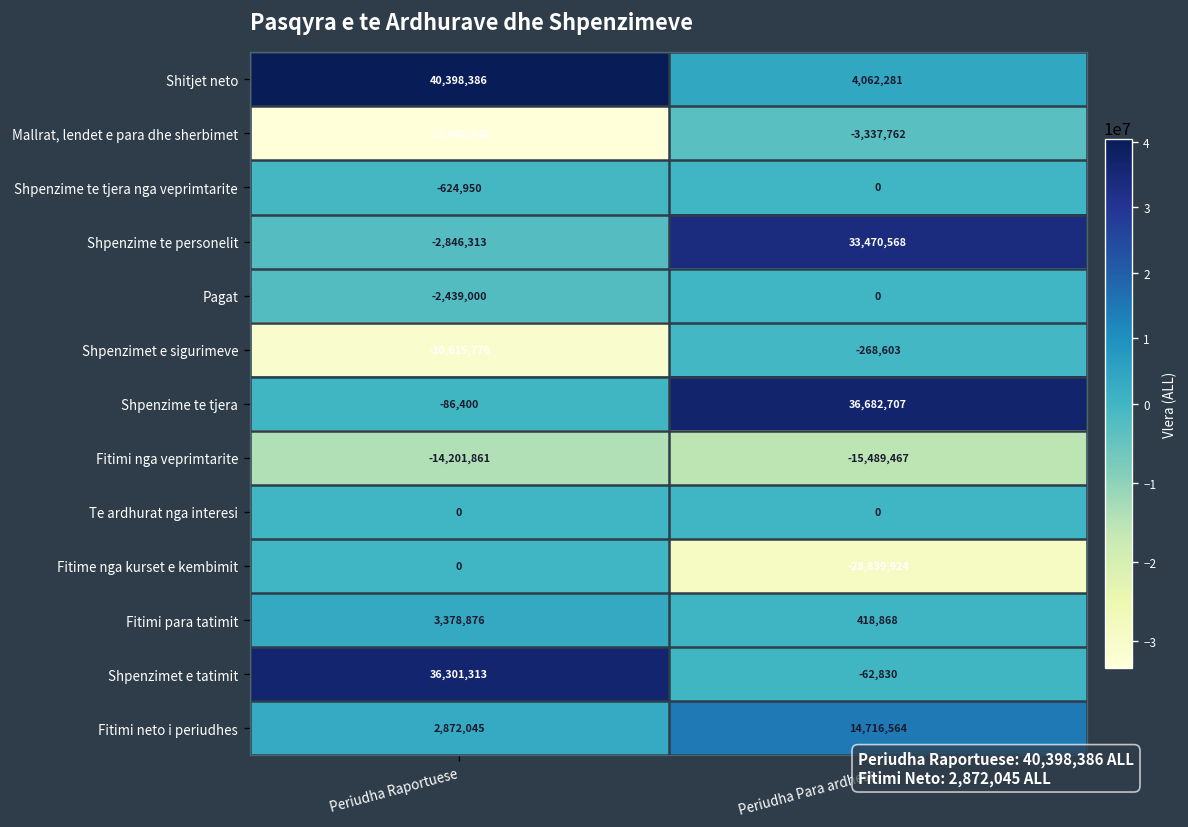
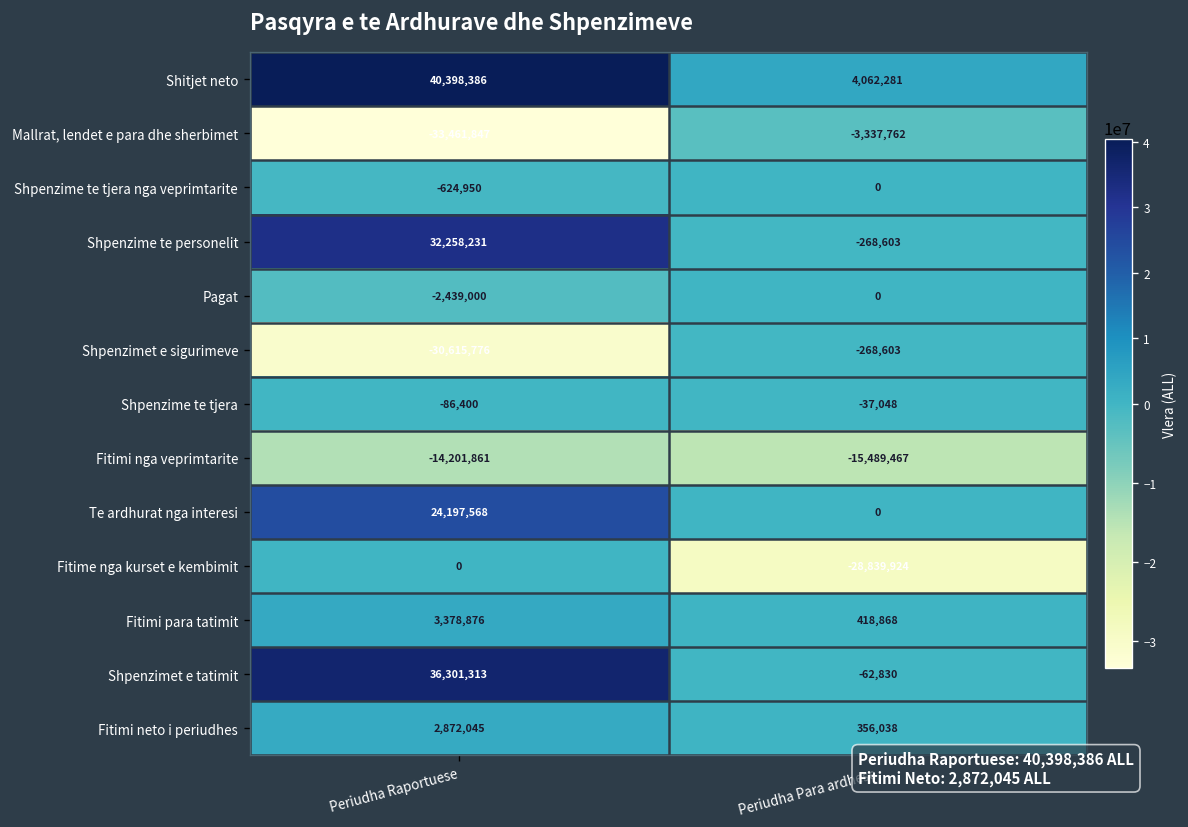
Shpenzime te personelit, Periudha Raportuese: -2,846,313 -> 32,258,231
Shpenzime te personelit, Periudha Para ardhese: 33,470,568 -> -268,603
Shpenzime te tjera, Periudha Para ardhese: 36,682,707 -> -37,048
Te ardhurat nga interesi, Periudha Raportuese: 0 -> 24,197,568
Fitimi neto i periudhes, Periudha Para ardhese: 14,716,564 -> 356,038
